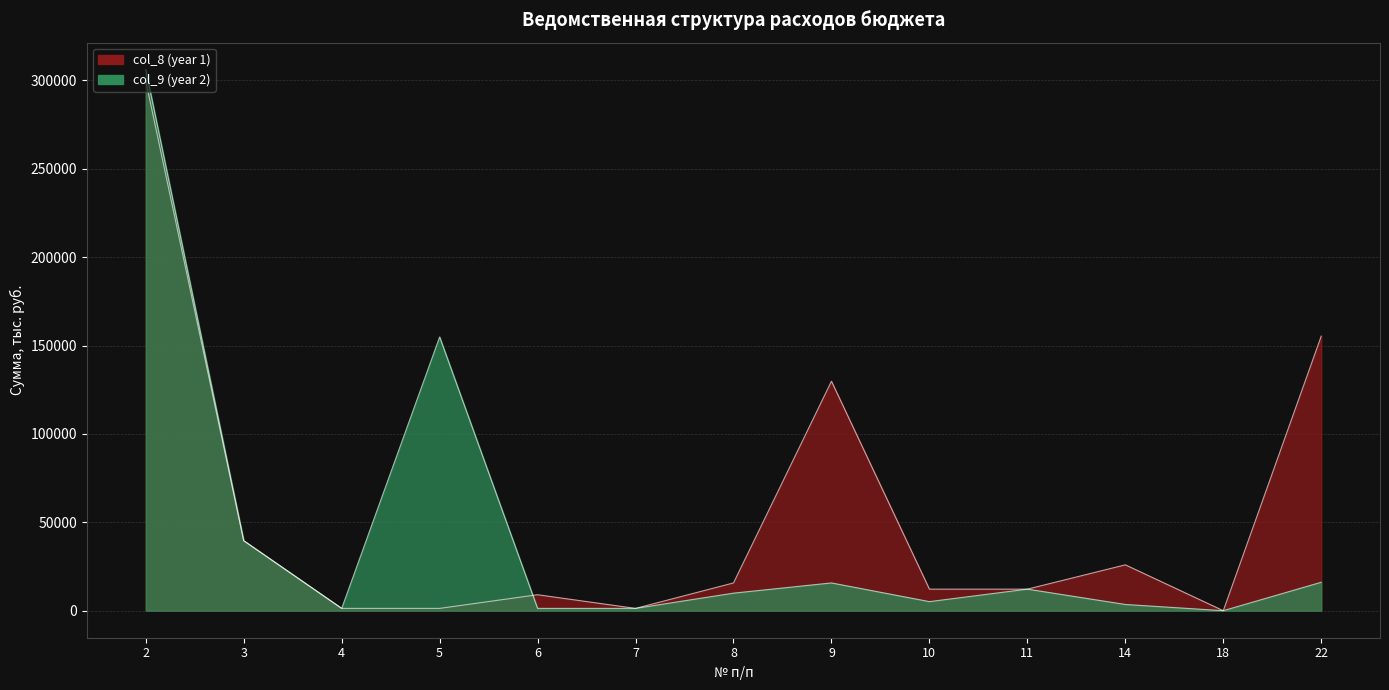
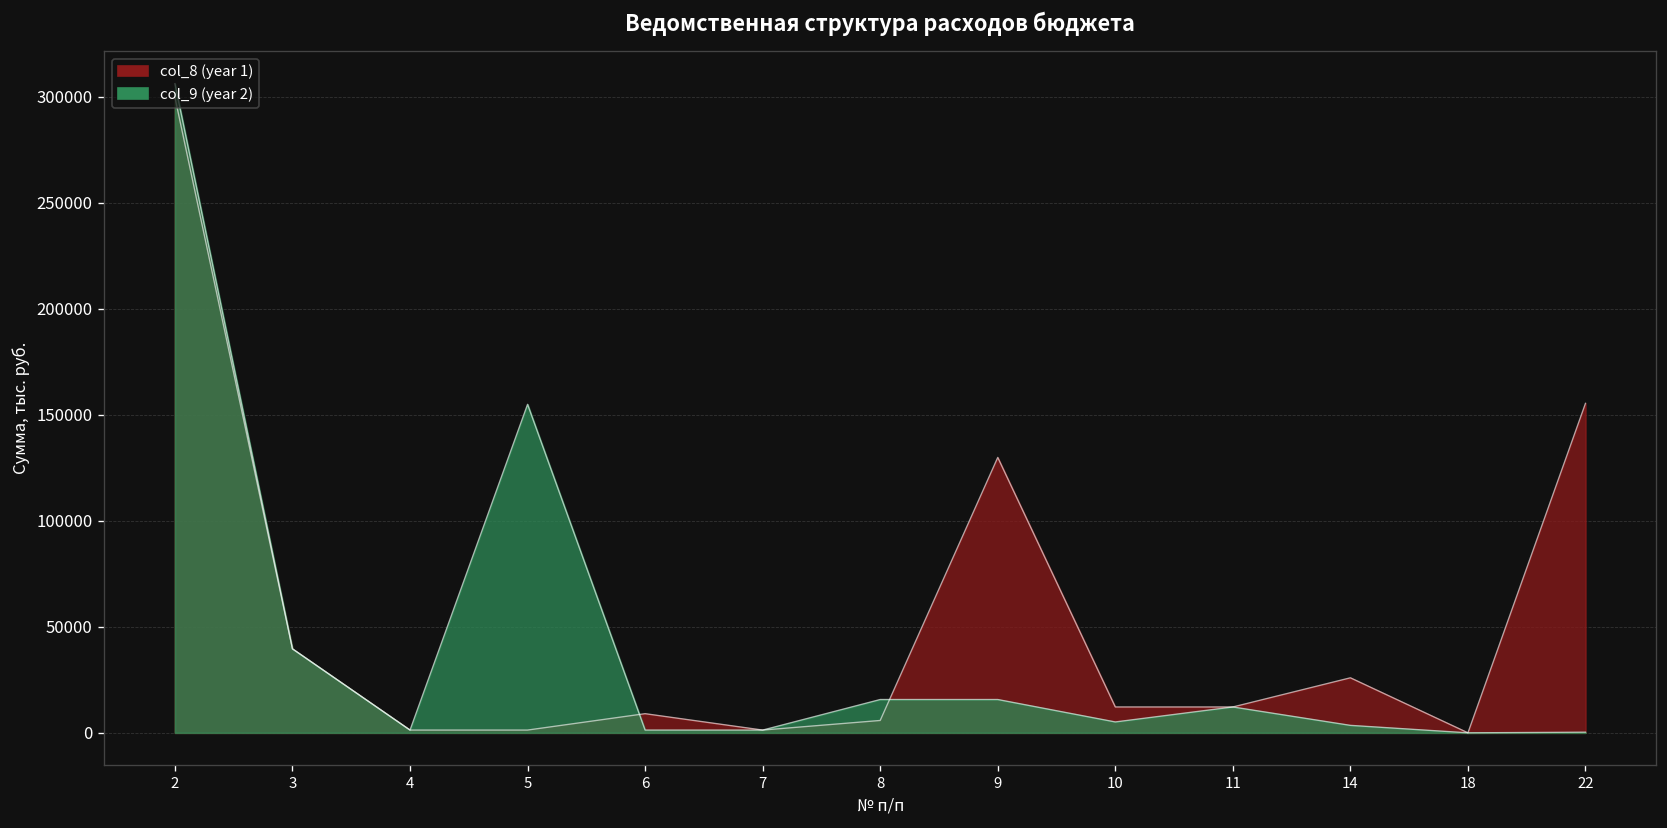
col_8 (year 1), 8: 16000 -> 6000
col_9 (year 2), 8: 10000 -> 16000
col_9 (year 2), 22: 16000 -> 0
